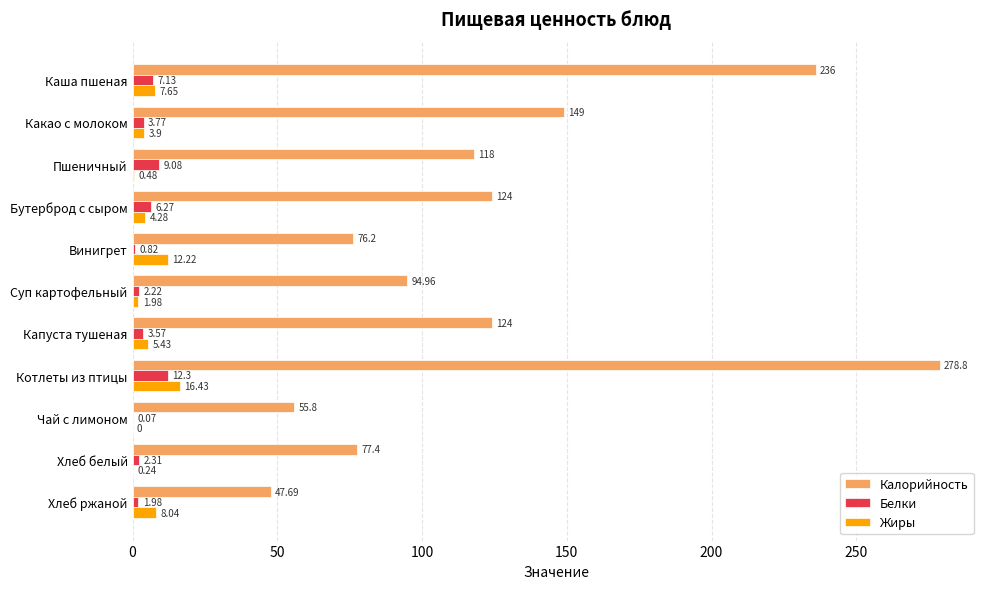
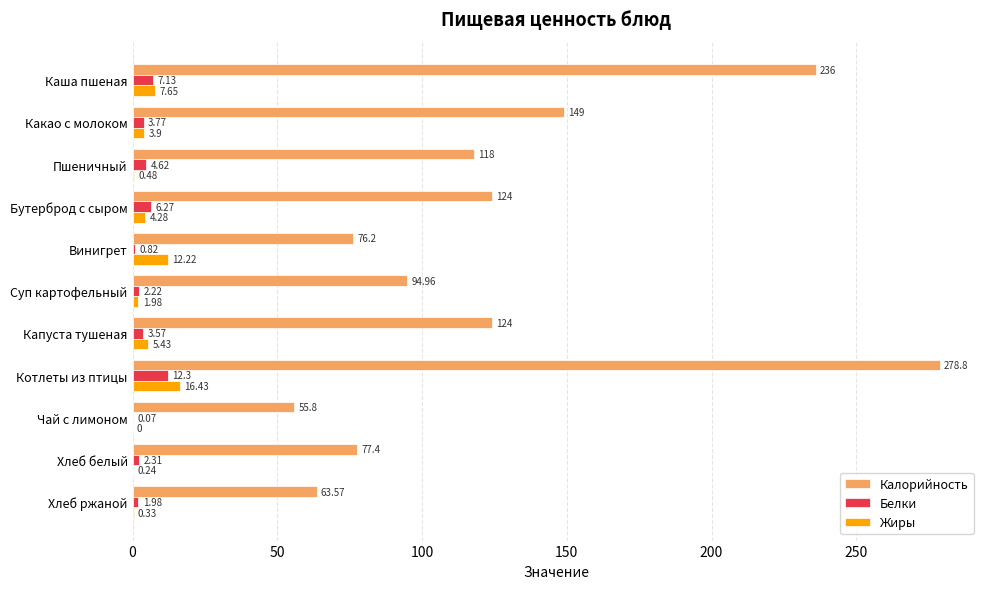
Белки, Пшеничный: 9.08 -> 4.62
Калорийность, Хлеб ржаной: 47.69 -> 63.57
Жиры, Хлеб ржаной: 8.04 -> 0.33
